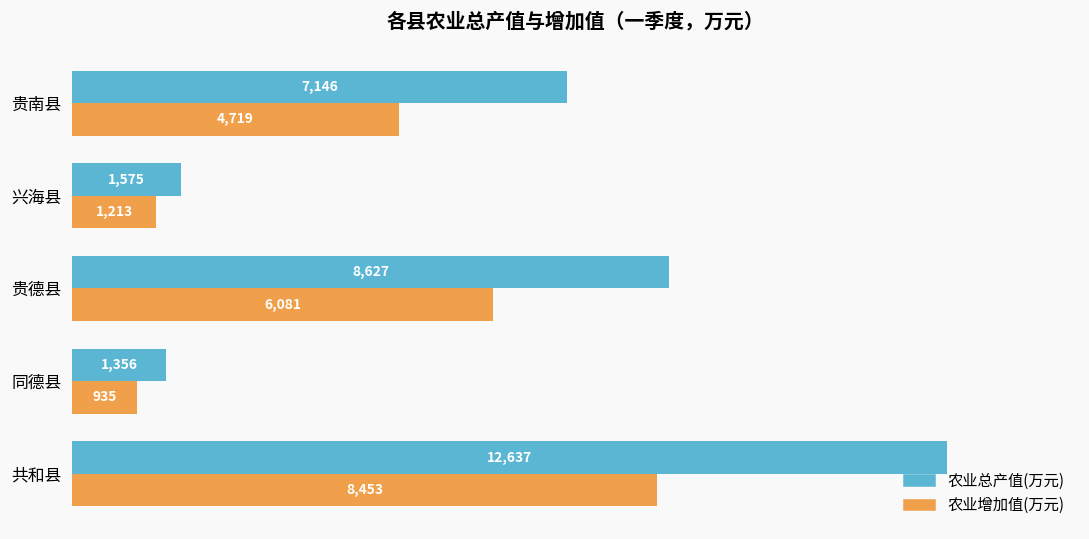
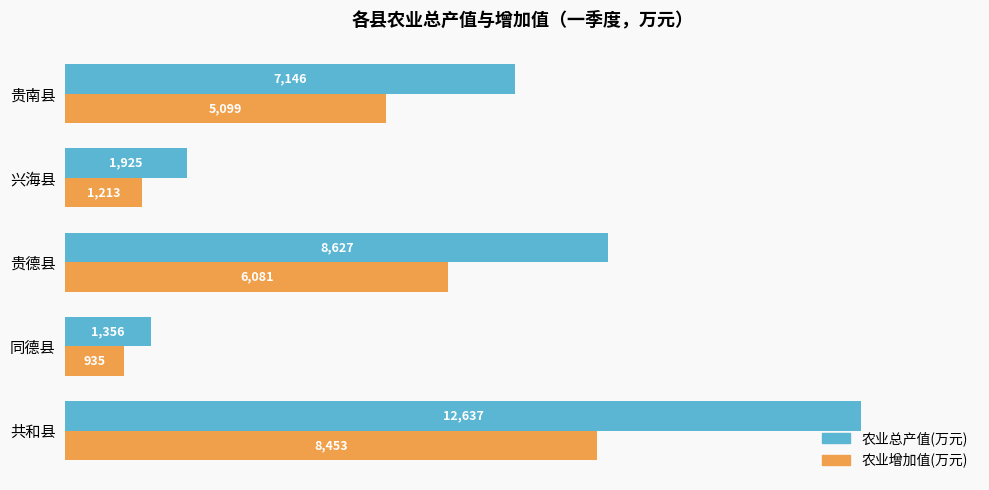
农业增加值(万元), 贵南县: 4,719 -> 5,099
农业总产值(万元), 兴海县: 1,575 -> 1,925
